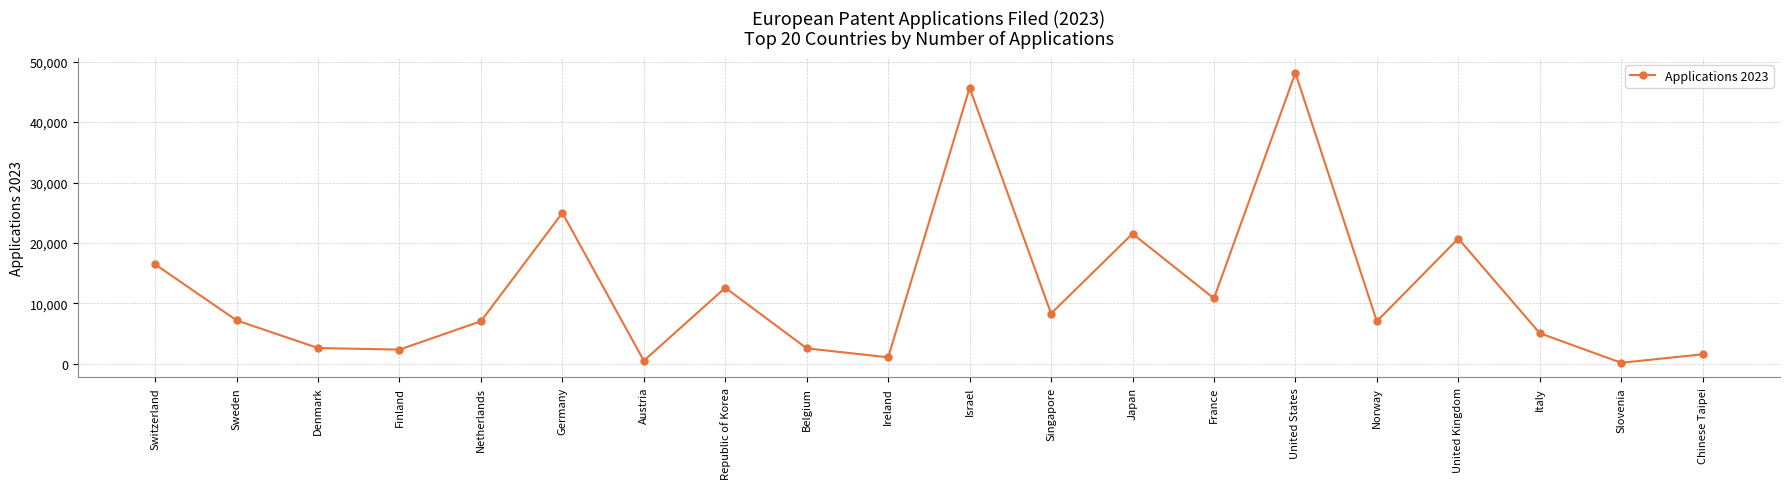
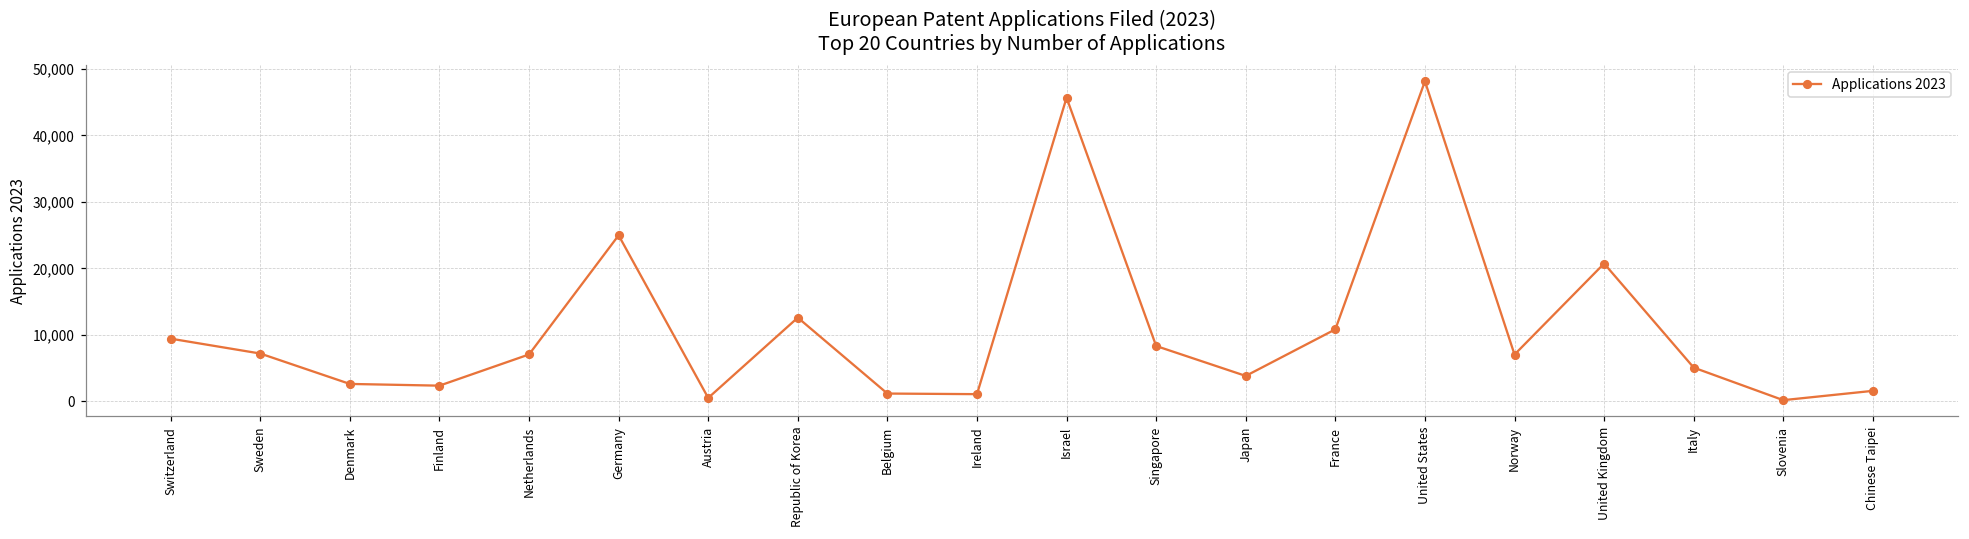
Switzerland: 16,000 -> 9,000
Belgium: 3,000 -> 1,000
Japan: 22,000 -> 4,000
